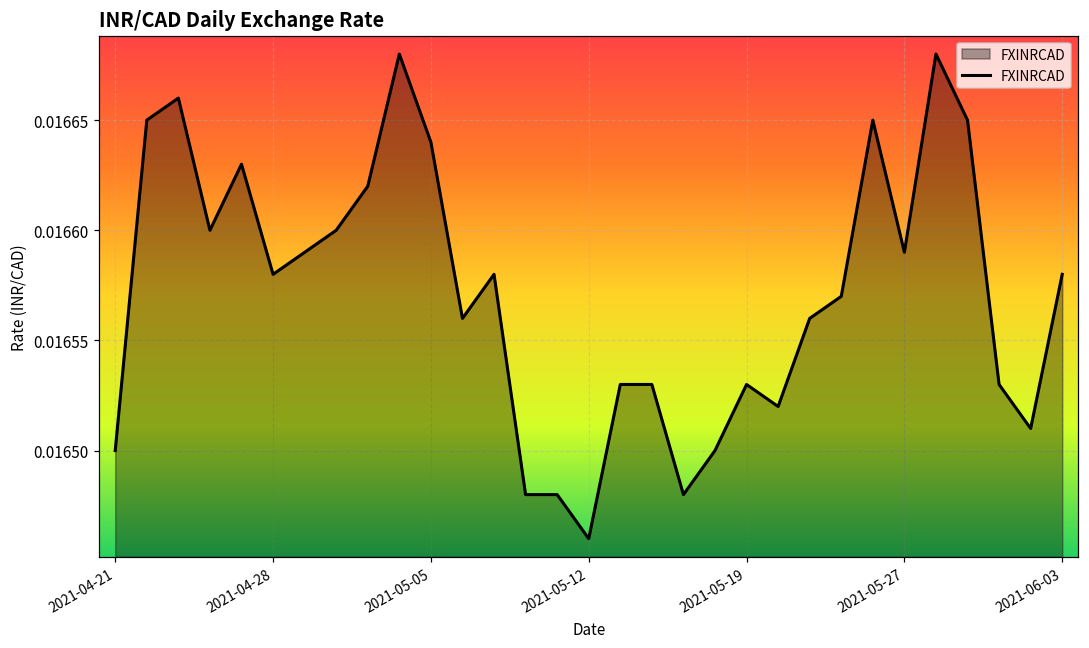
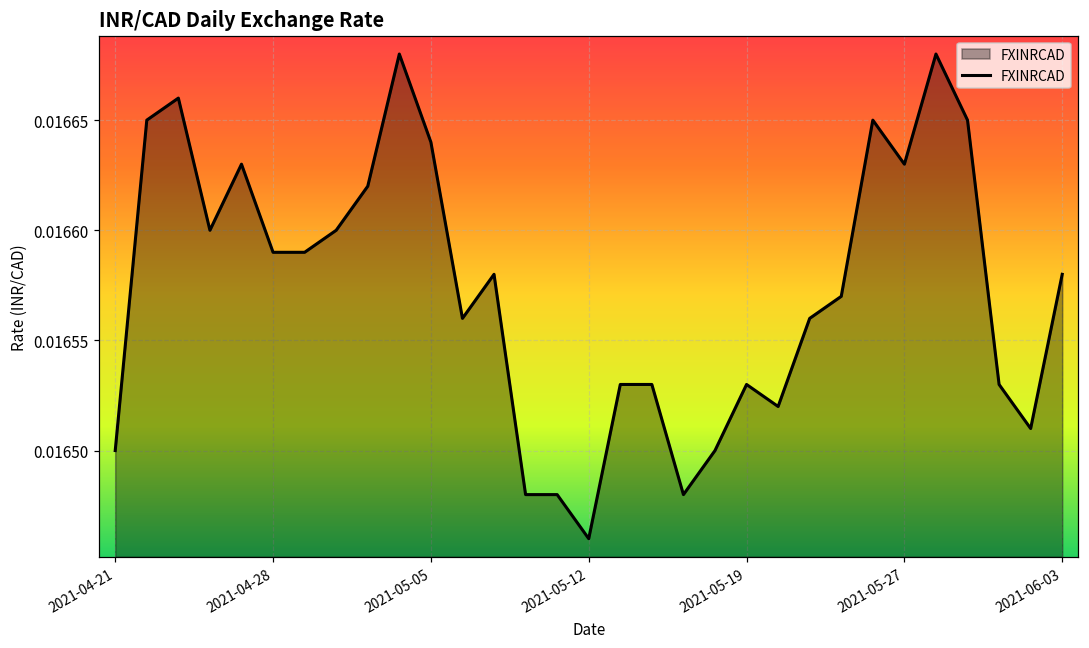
2021-04-28: 0.01658 -> 0.01659
2021-05-27: 0.01659 -> 0.01663
